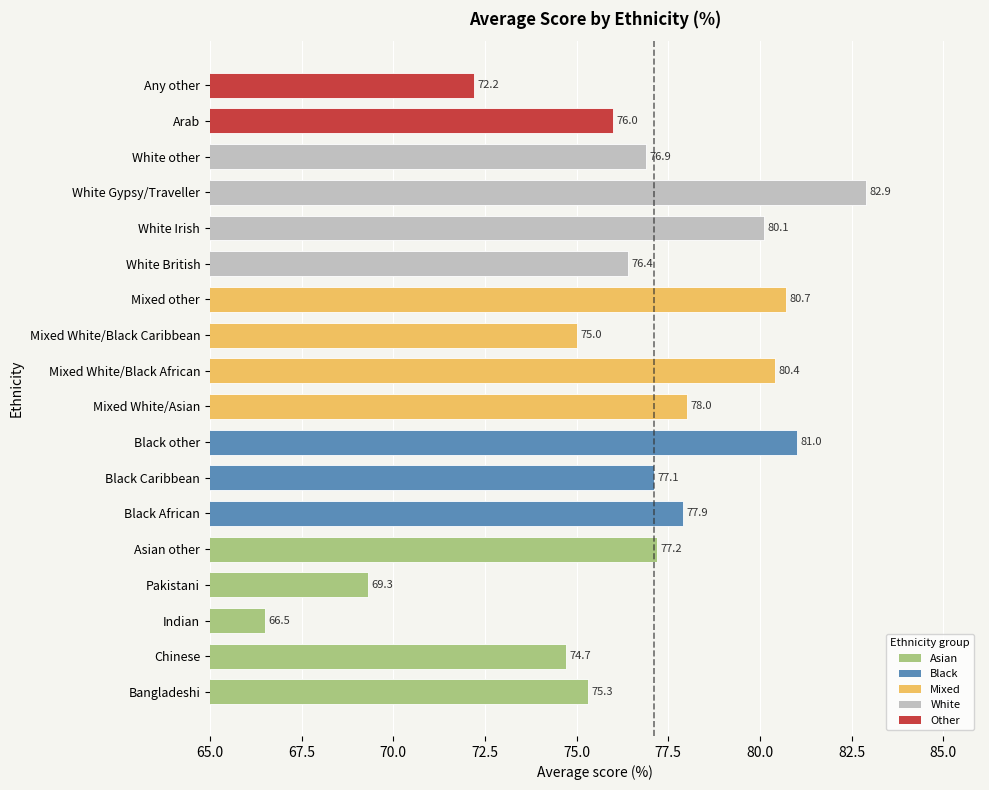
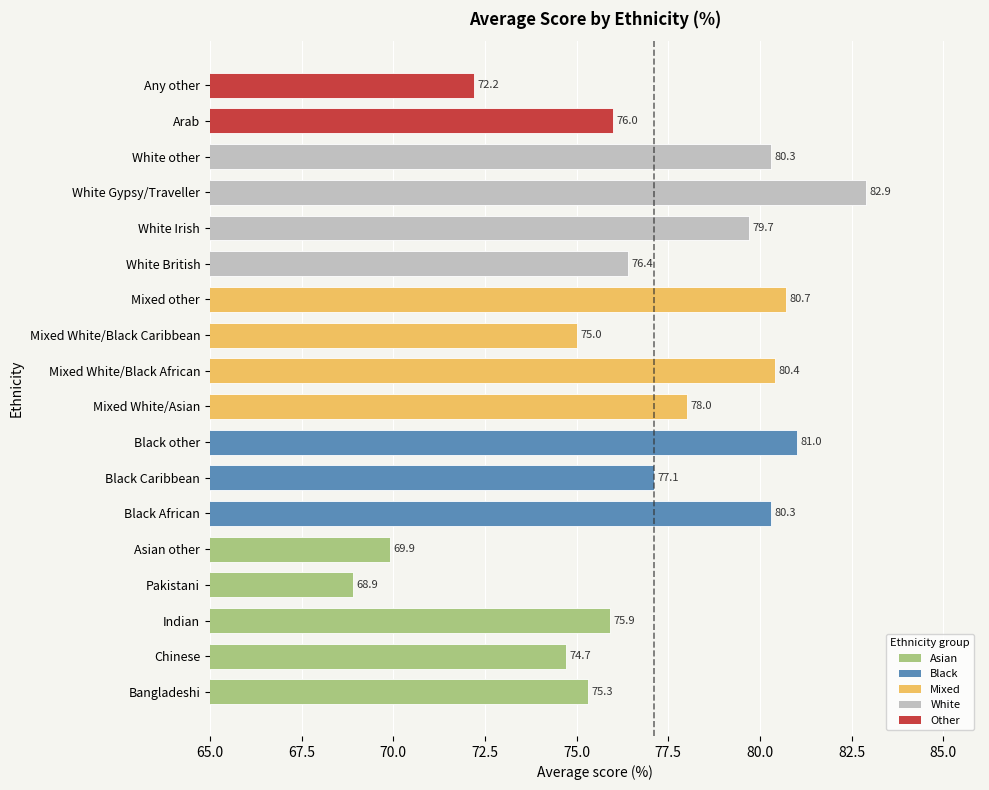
White other: 76.9 -> 80.3
White Irish: 80.1 -> 79.7
Black African: 77.9 -> 80.3
Asian other: 77.2 -> 69.9
Pakistani: 69.3 -> 68.9
Indian: 66.5 -> 75.9
